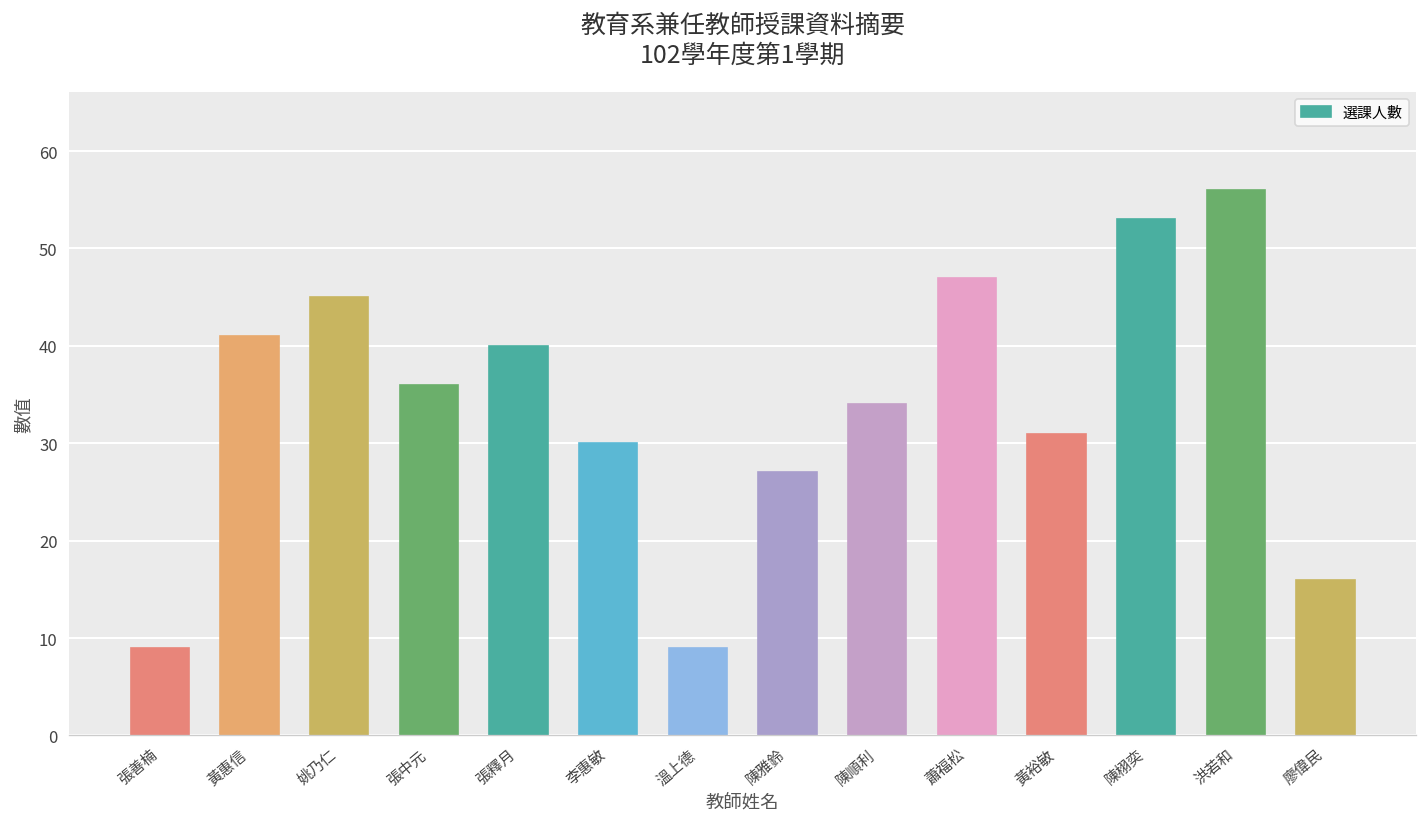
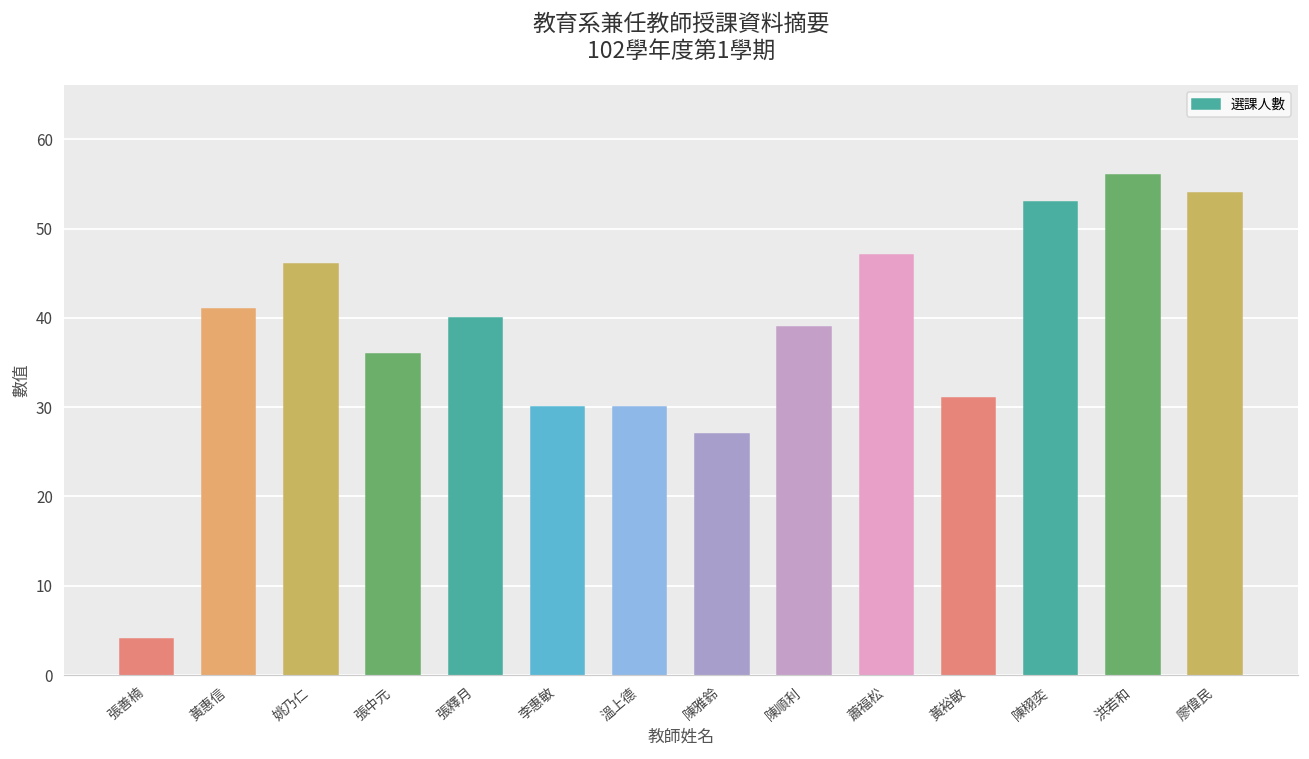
張善楠: 9 -> 4
姚乃仁: 45 -> 46
溫上德: 9 -> 30
陳順利: 34 -> 39
廖偉民: 16 -> 54
